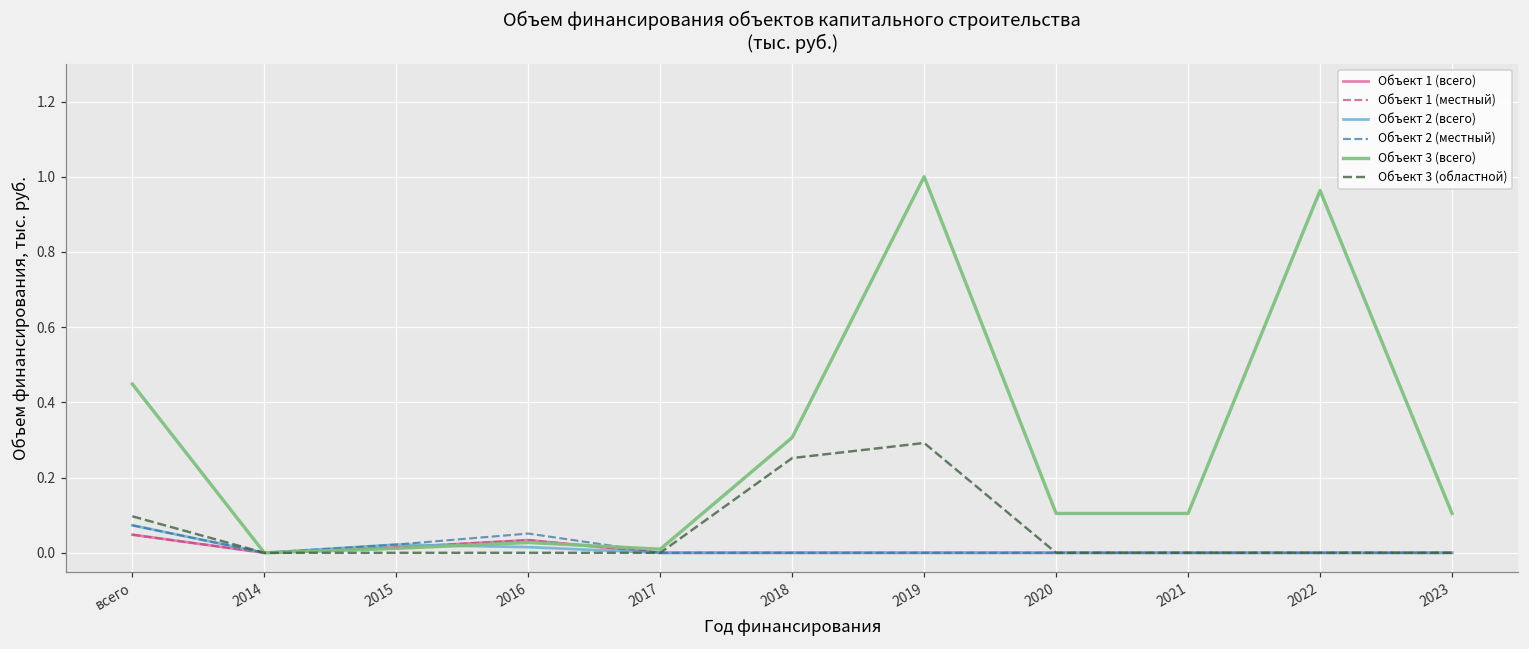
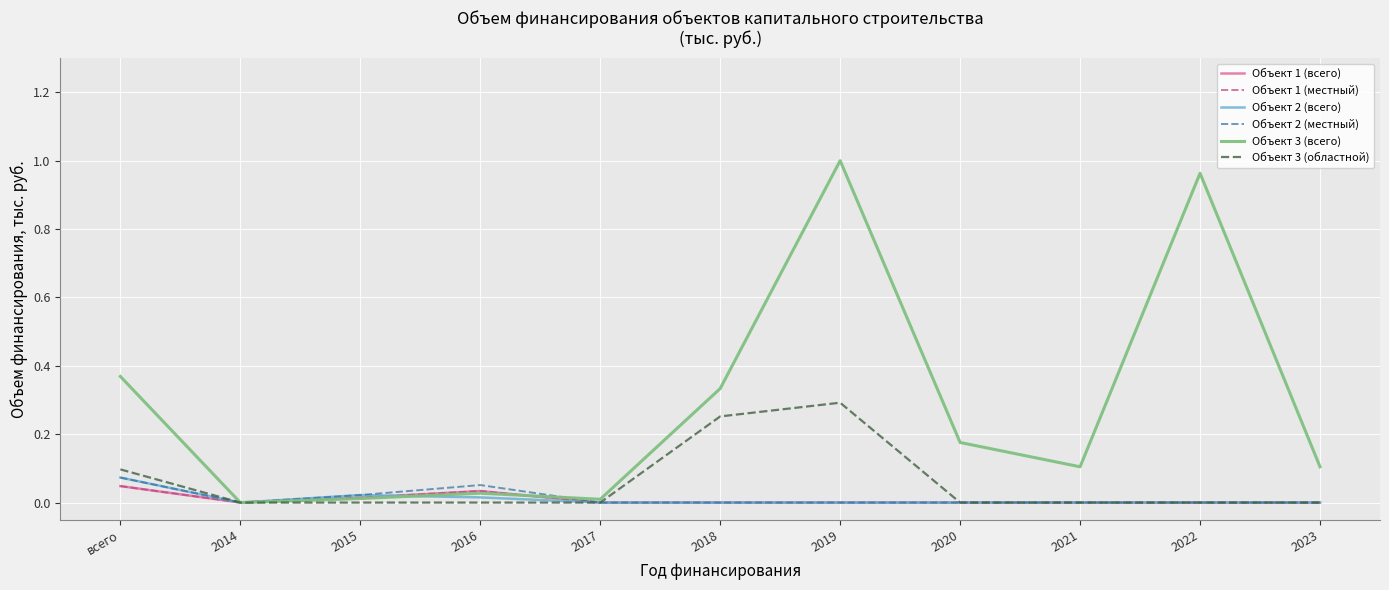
Объект 3 (всего), всего: 0.45 -> 0.37
Объект 3 (всего), 2018: 0.31 -> 0.33
Объект 3 (всего), 2020: 0.10 -> 0.18
